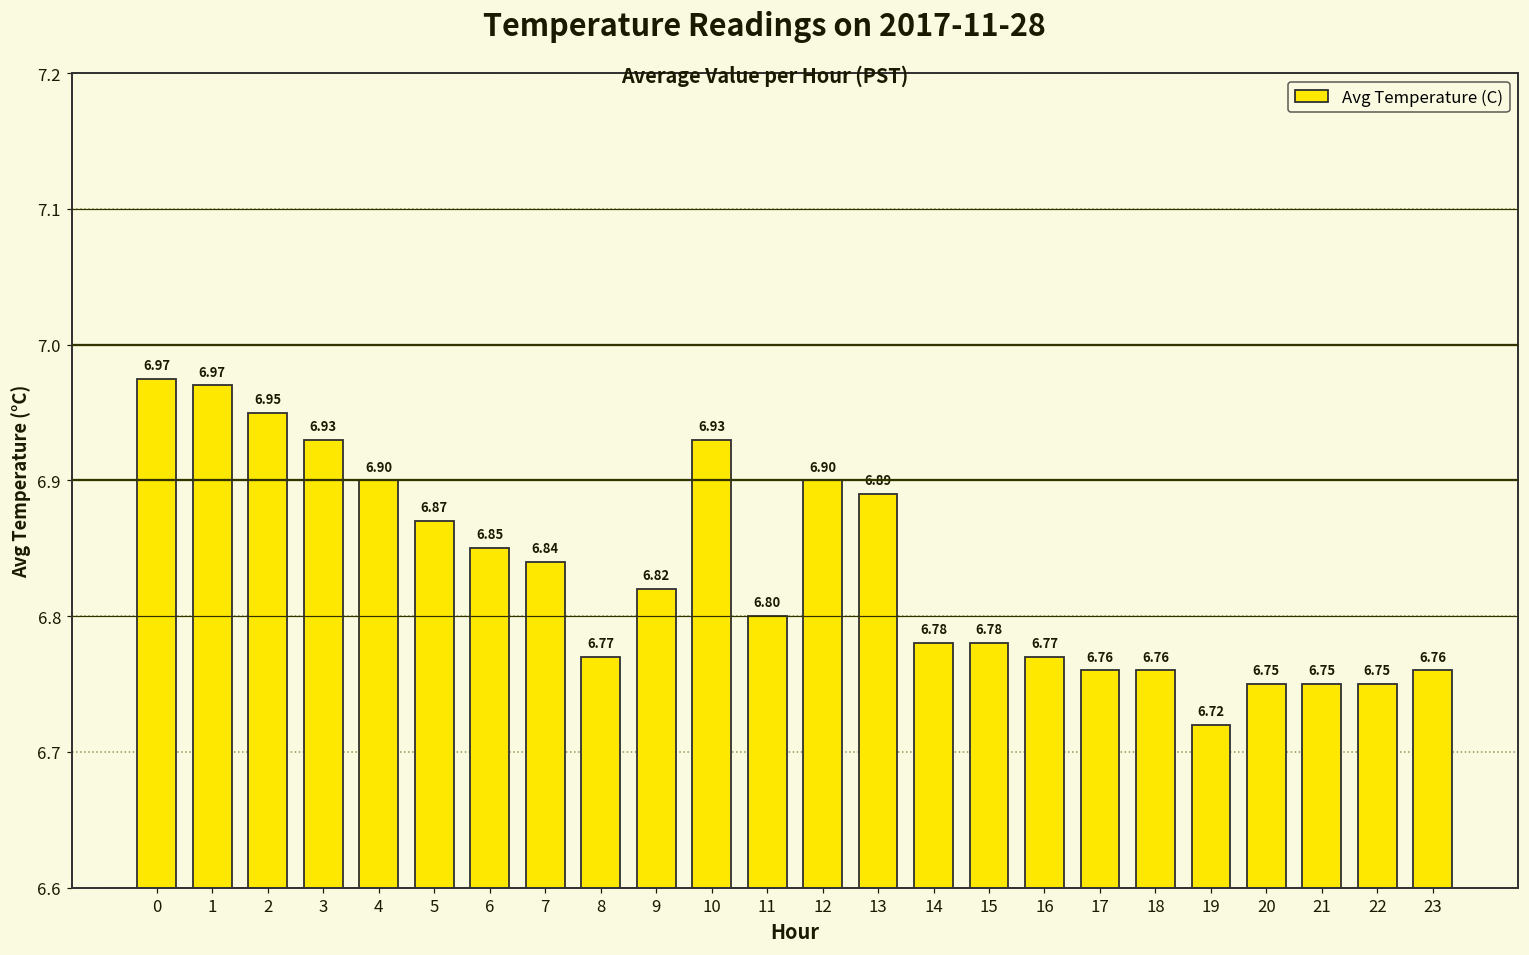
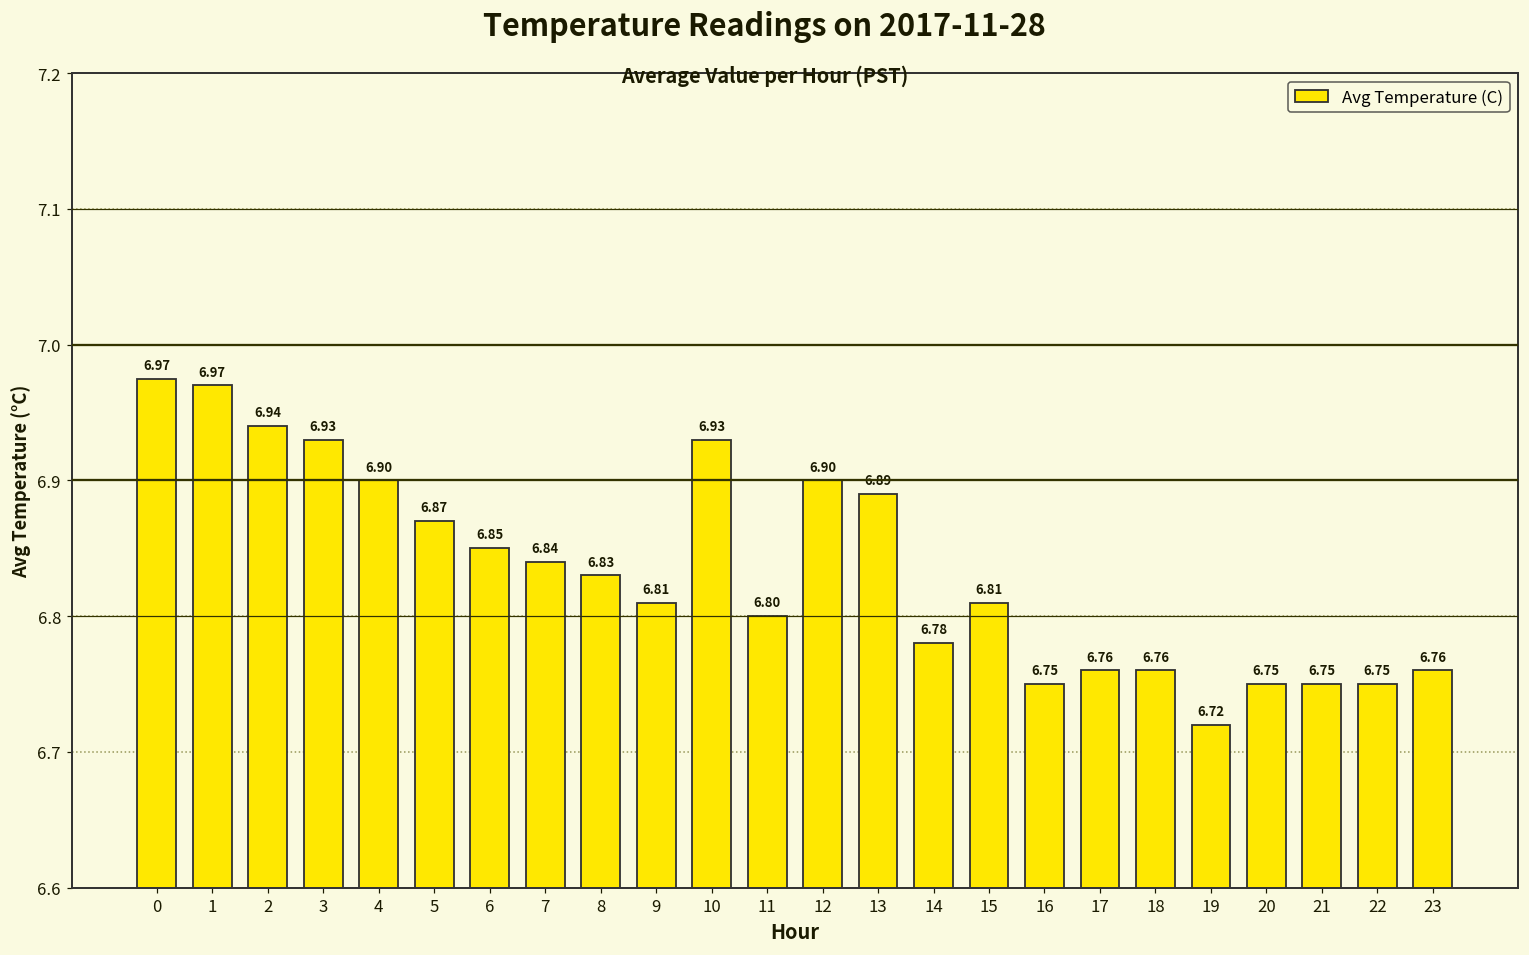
2: 6.95 -> 6.94
8: 6.77 -> 6.83
9: 6.82 -> 6.81
15: 6.78 -> 6.81
16: 6.77 -> 6.75
